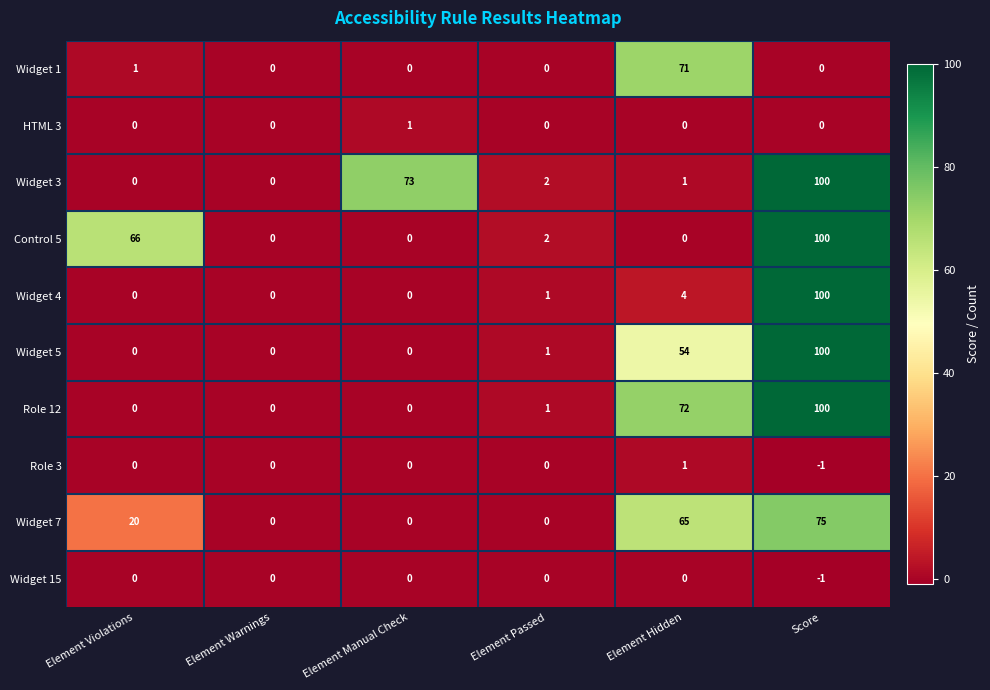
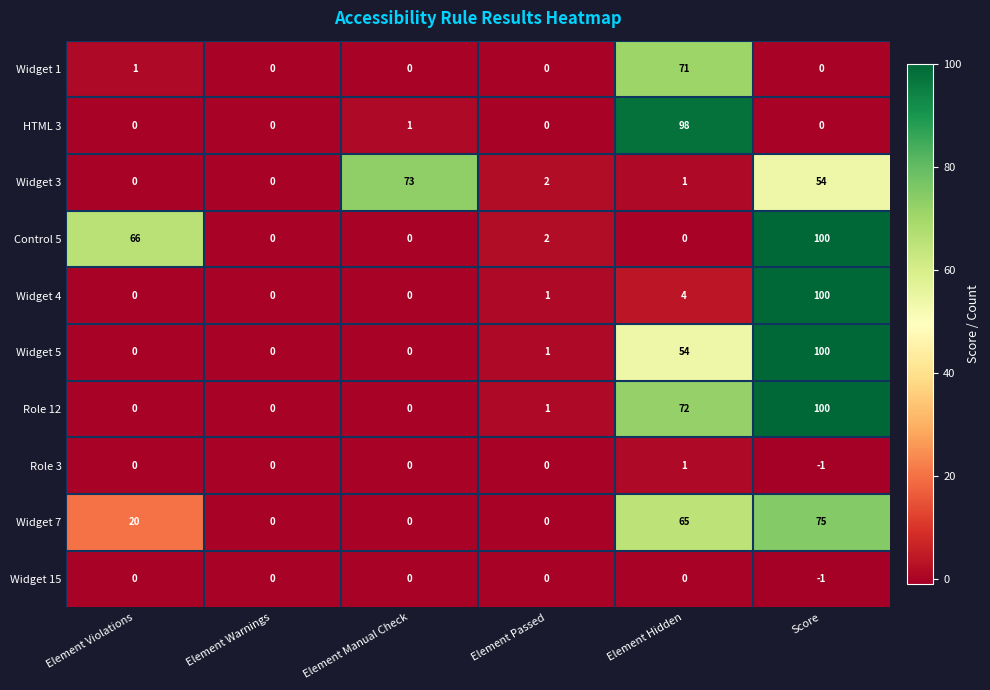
HTML 3, Element Hidden: 0 -> 98
Widget 3, Score: 100 -> 54
